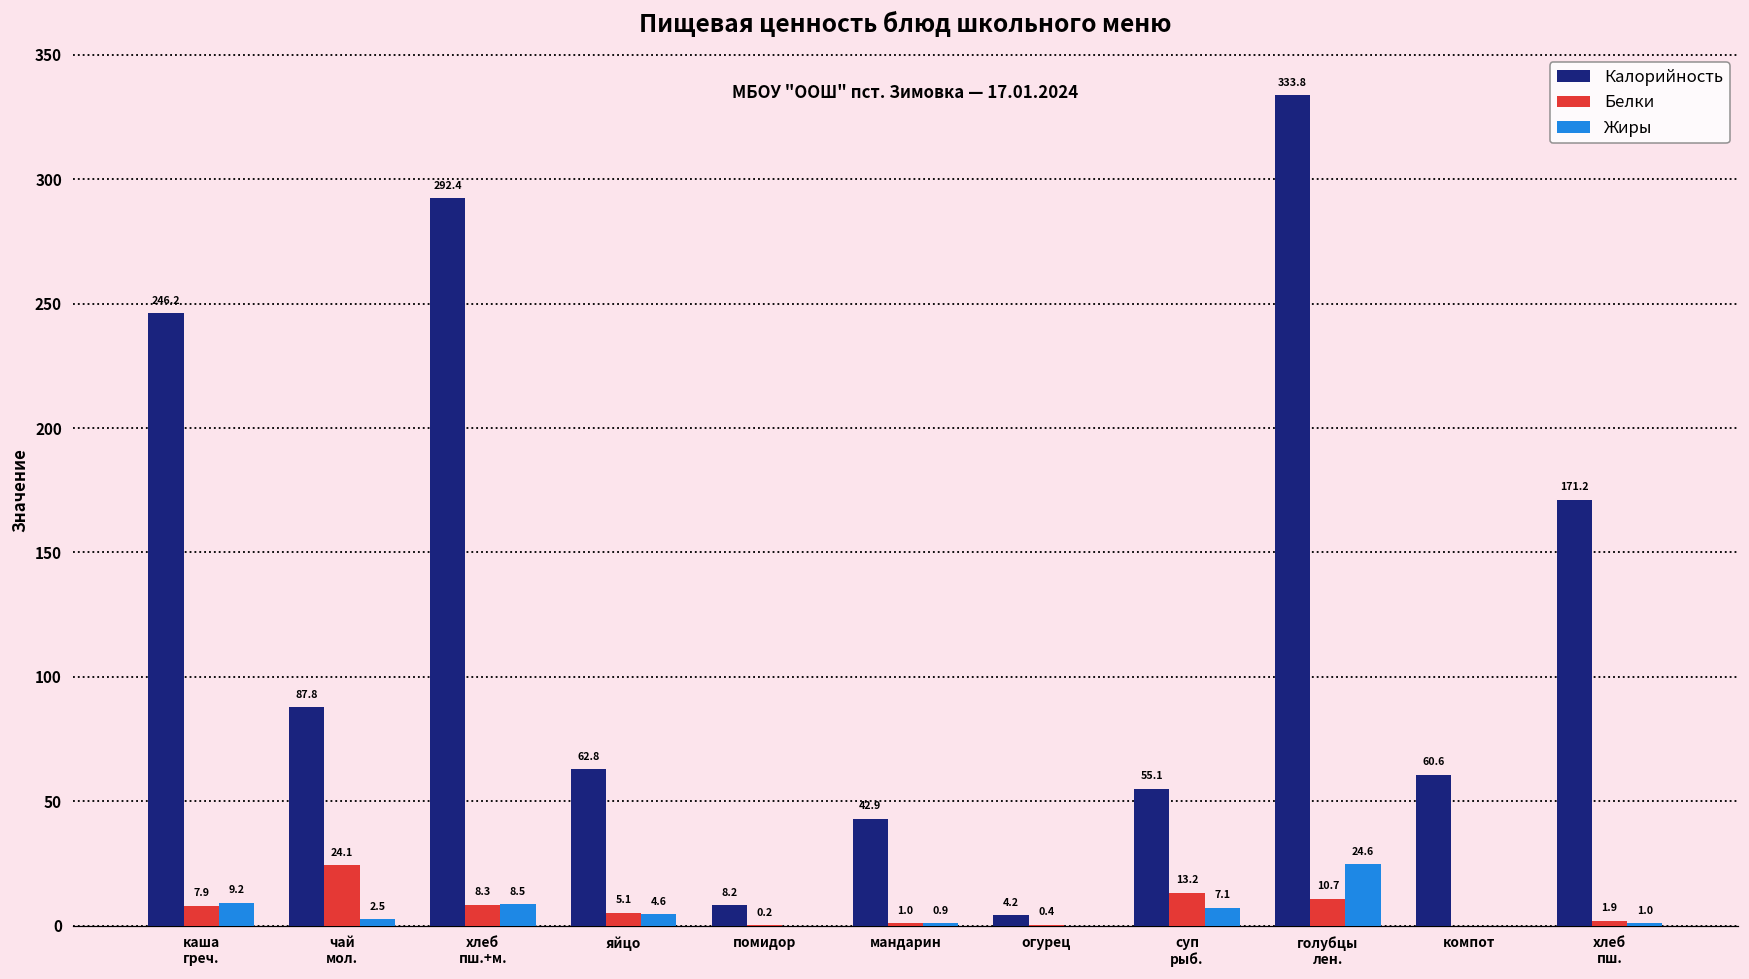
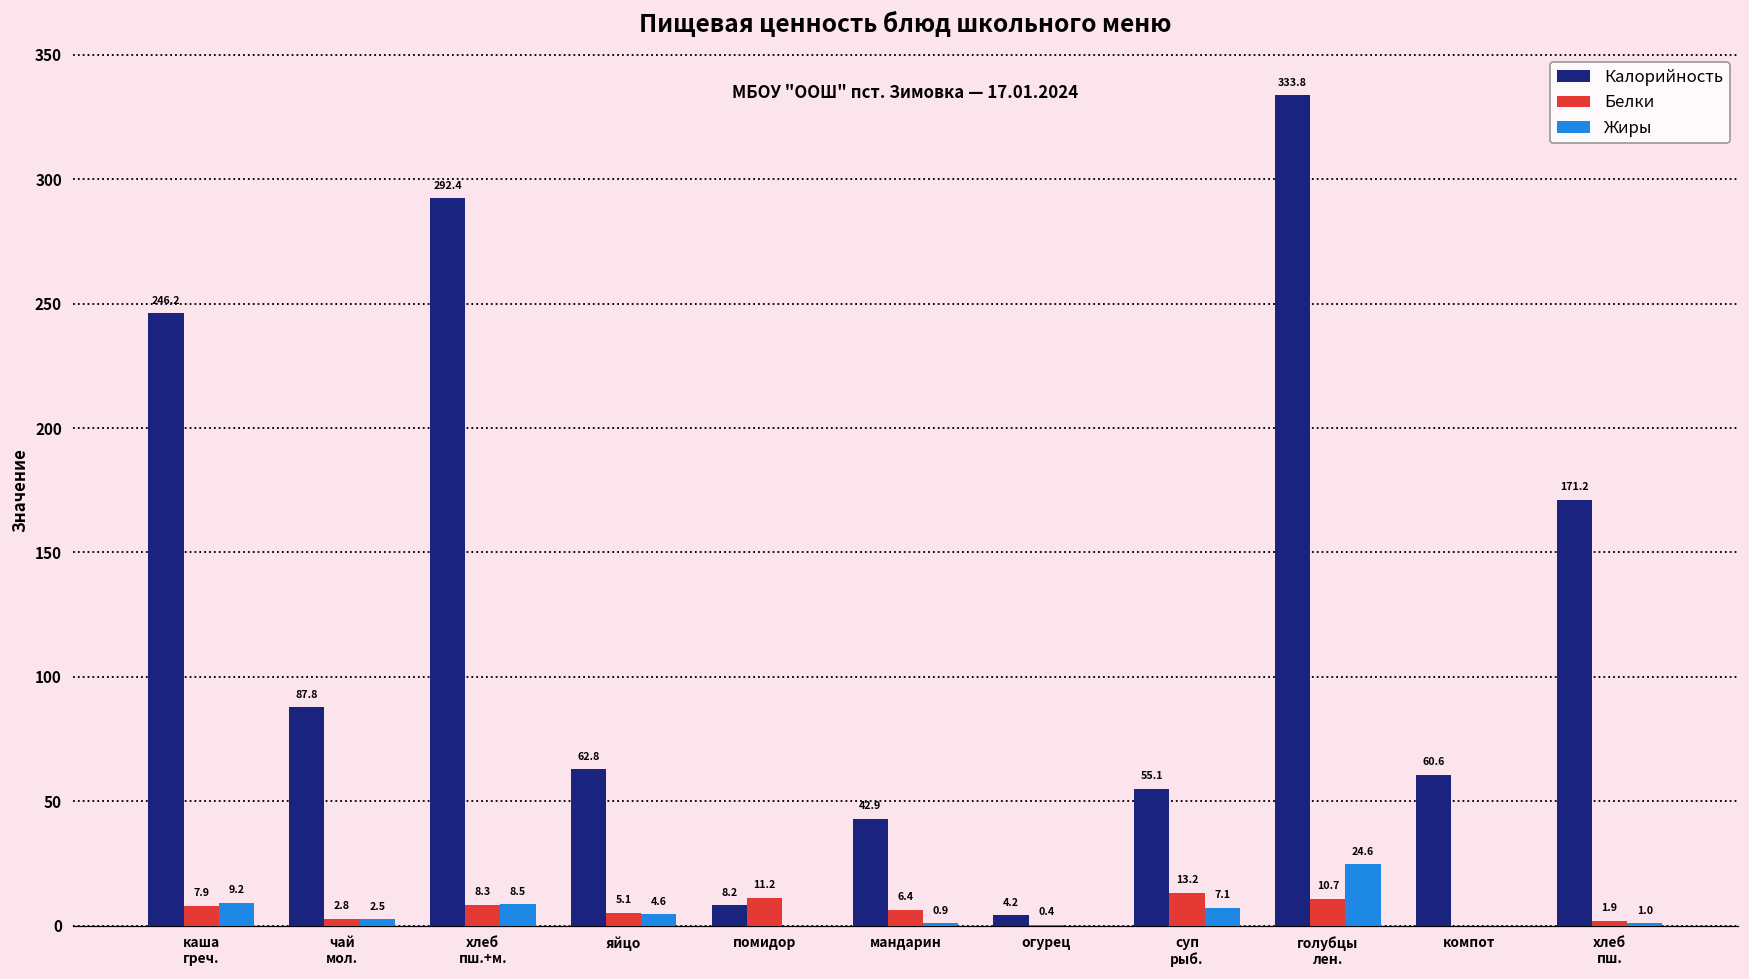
Белки, чай мол.: 24.1 -> 2.8
Белки, помидор: 0.2 -> 11.2
Белки, мандарин: 1.0 -> 6.4
